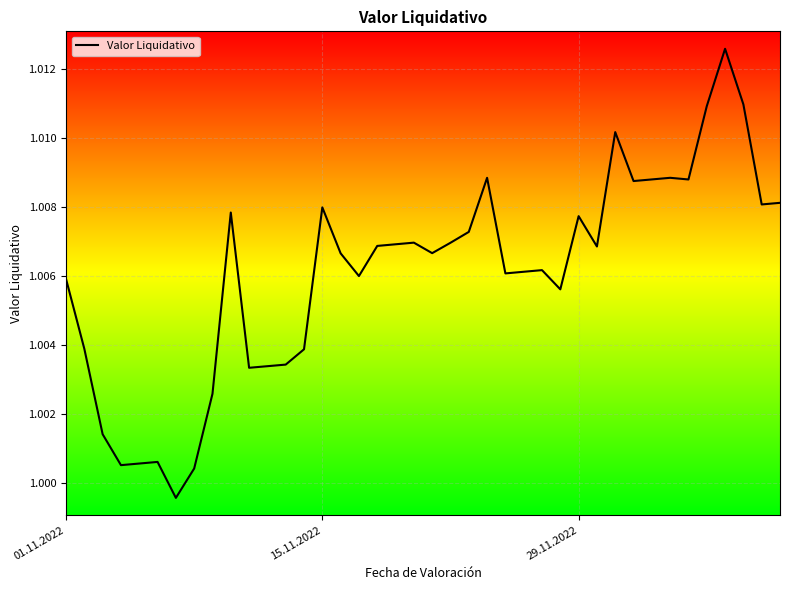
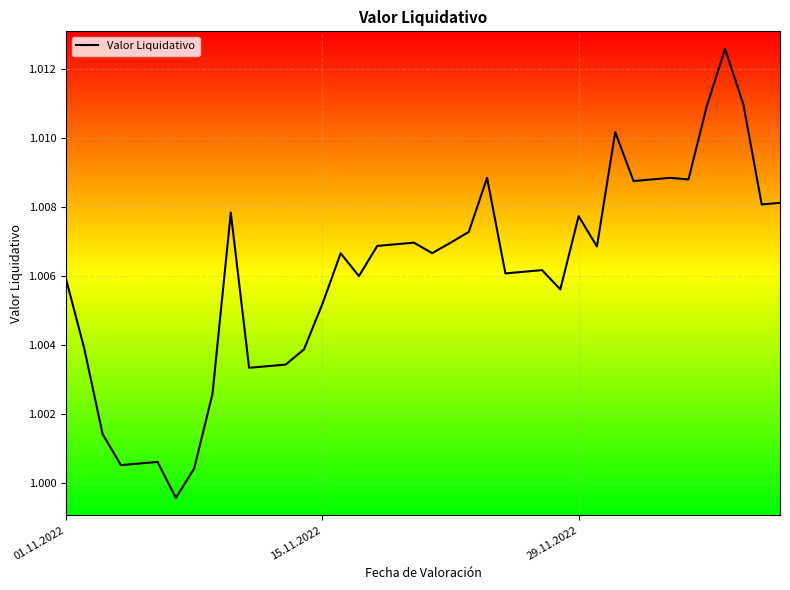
15.11.2022: 1.0080 -> 1.0052
